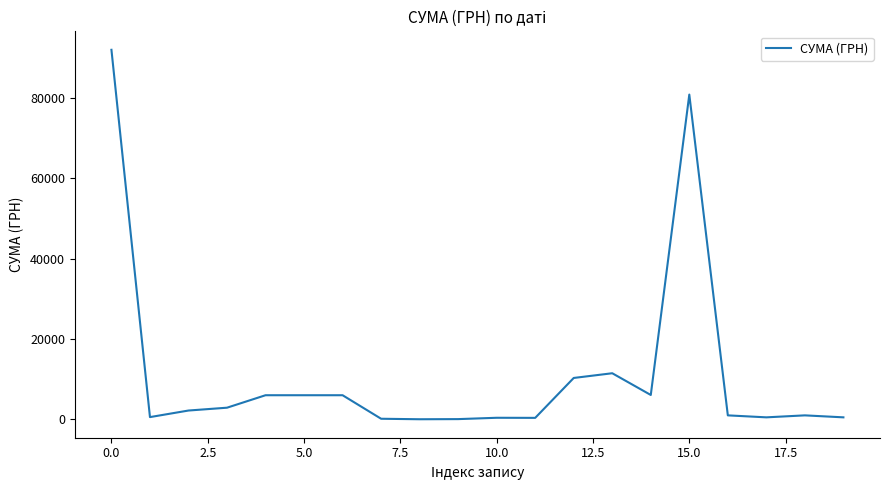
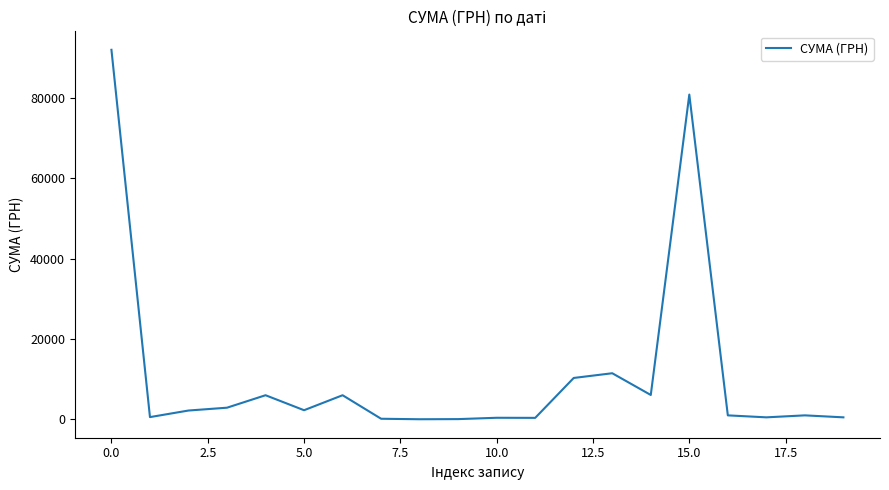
5.0: 6000 -> 2000
